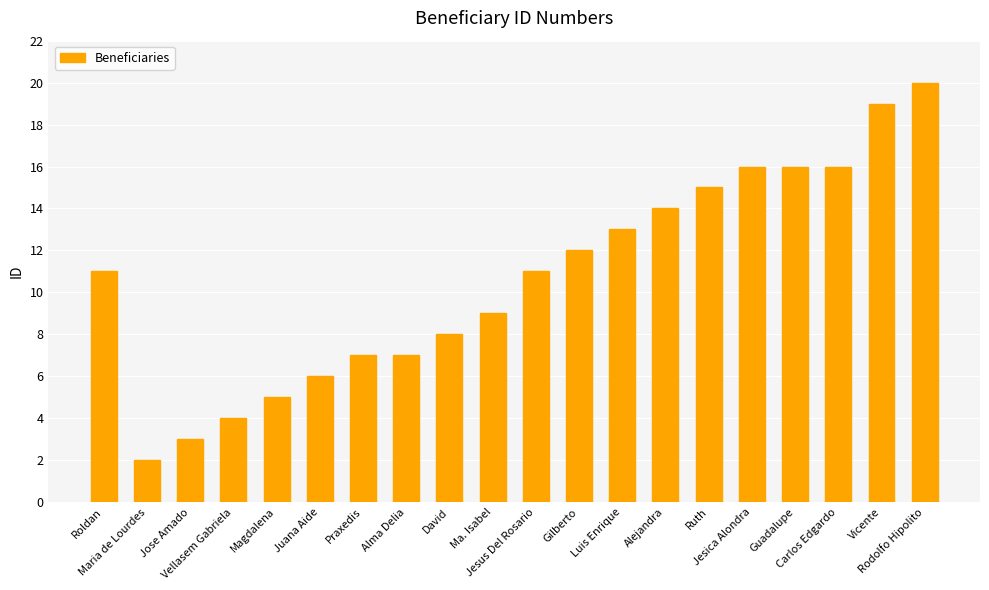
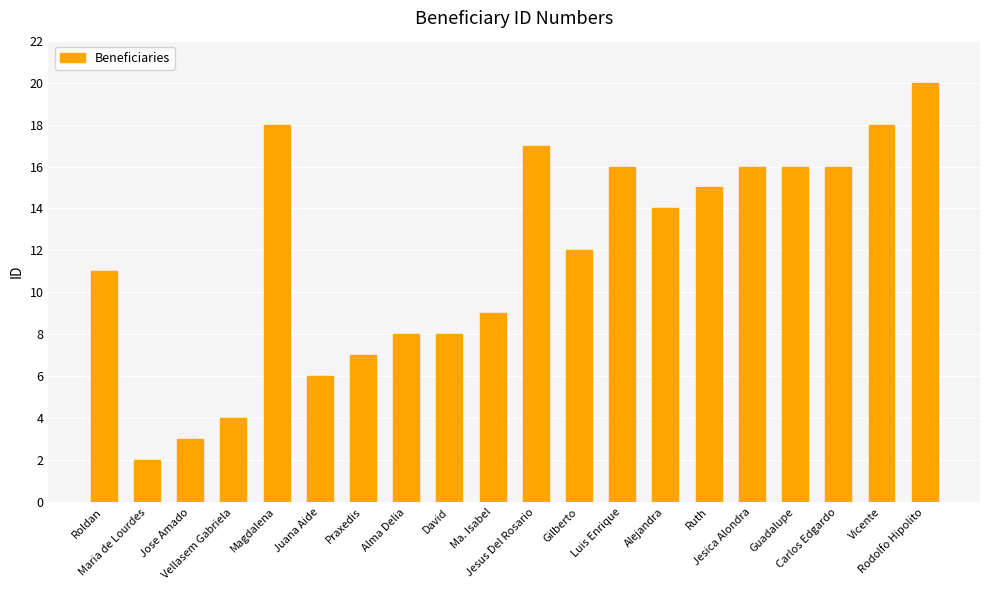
Magdalena: 5 -> 18
Alma Delia: 7 -> 8
Jesus Del Rosario: 11 -> 17
Luis Enrique: 13 -> 16
Vicente: 19 -> 18
